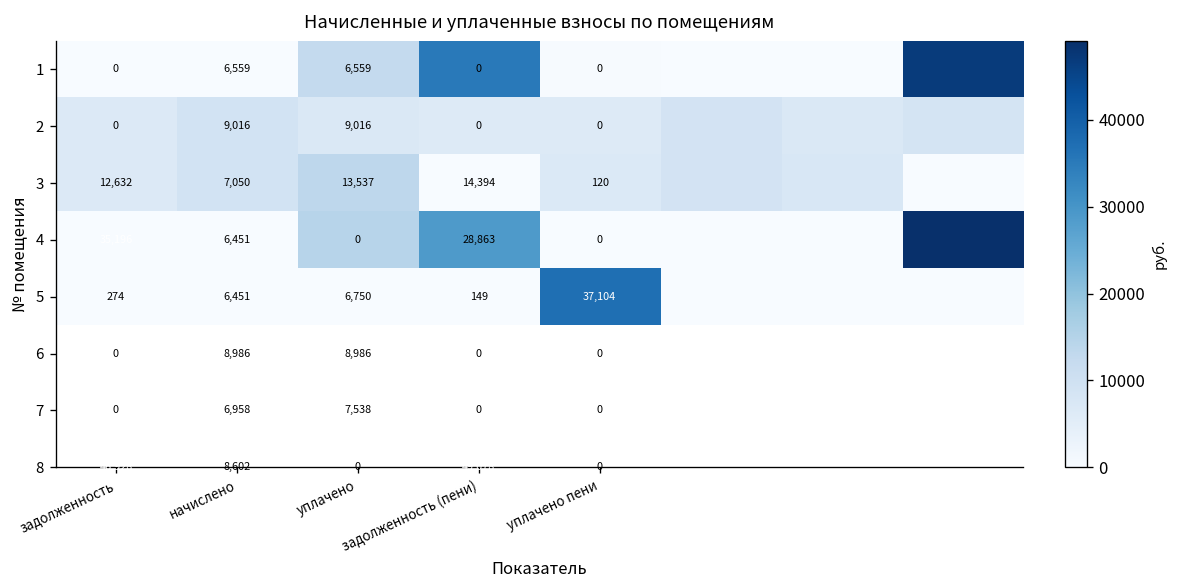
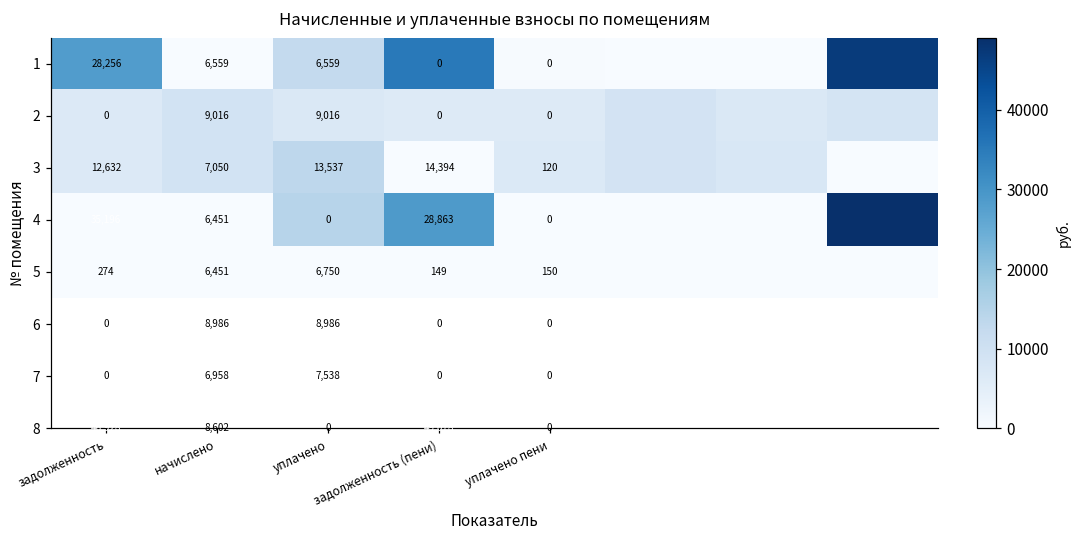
1, задолженность: 0 -> 28,256
5, уплачено пени: 37,104 -> 150
